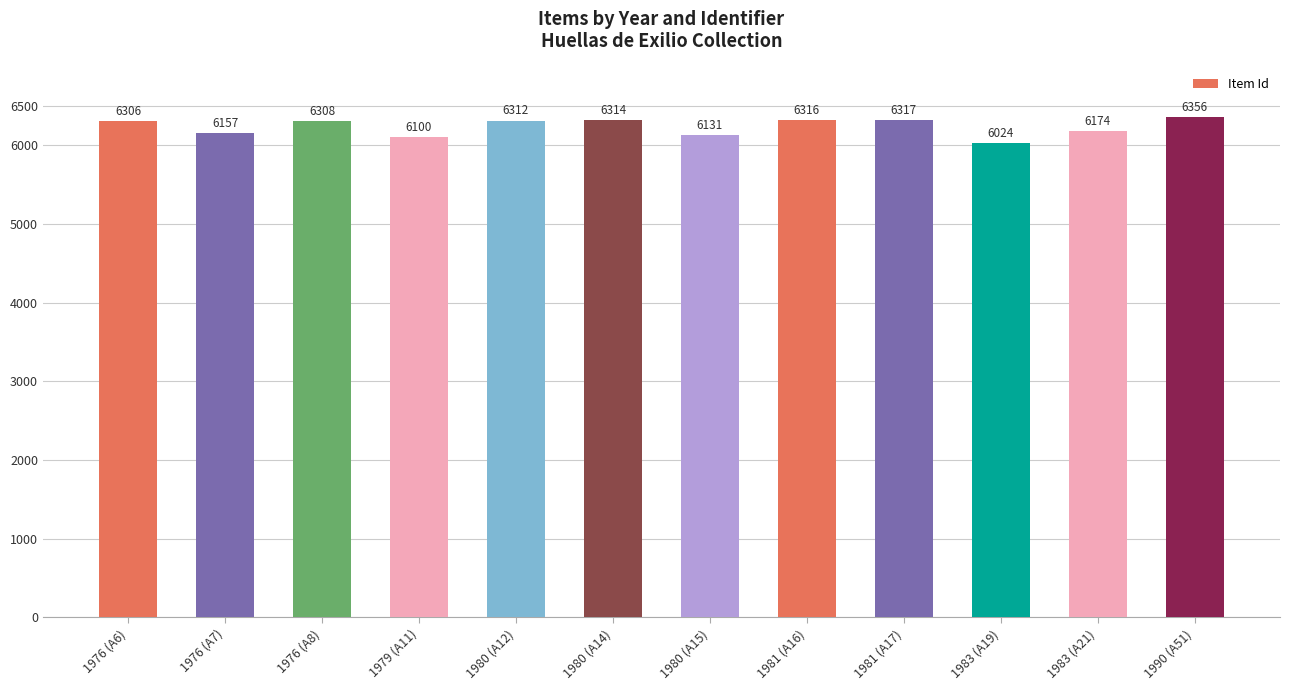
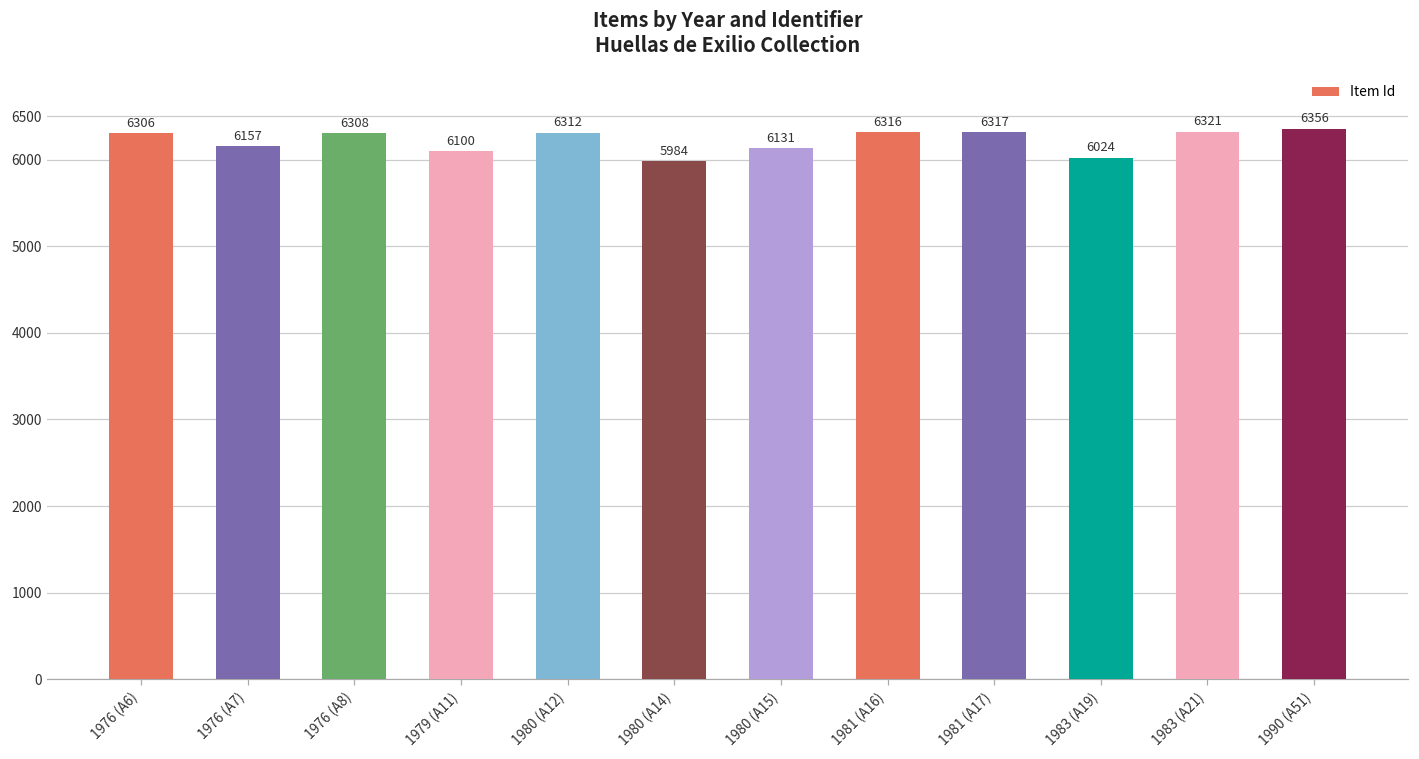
1980 (A14): 6314 -> 5984
1983 (A21): 6174 -> 6321
